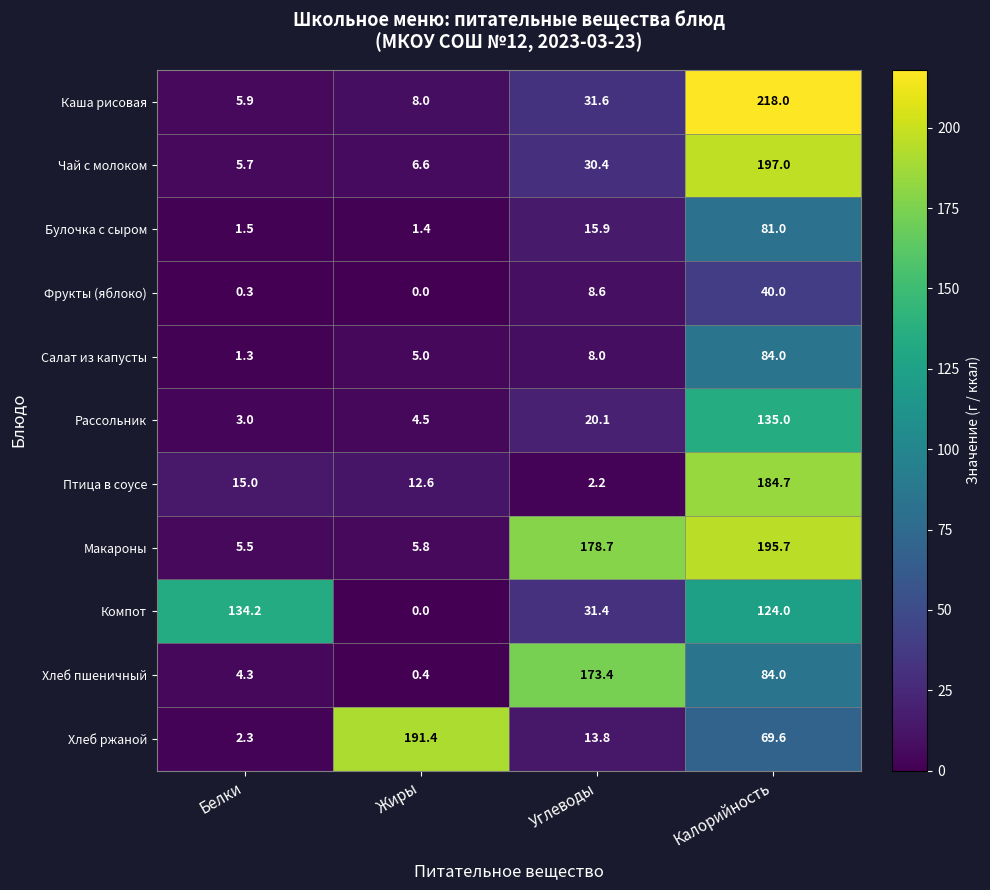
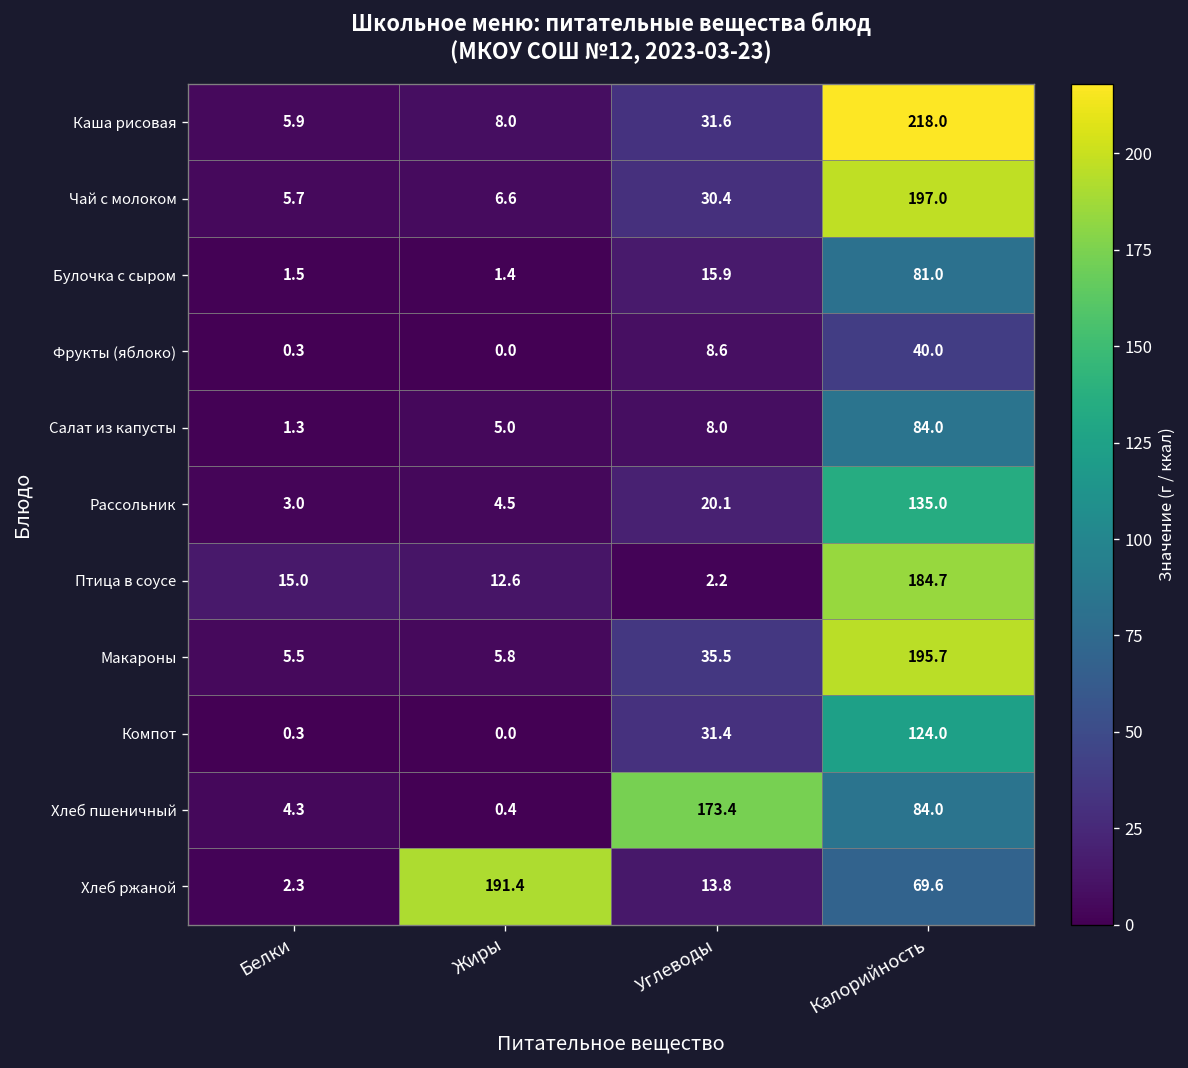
Макароны, Углеводы: 178.7 -> 35.5
Компот, Белки: 134.2 -> 0.3
